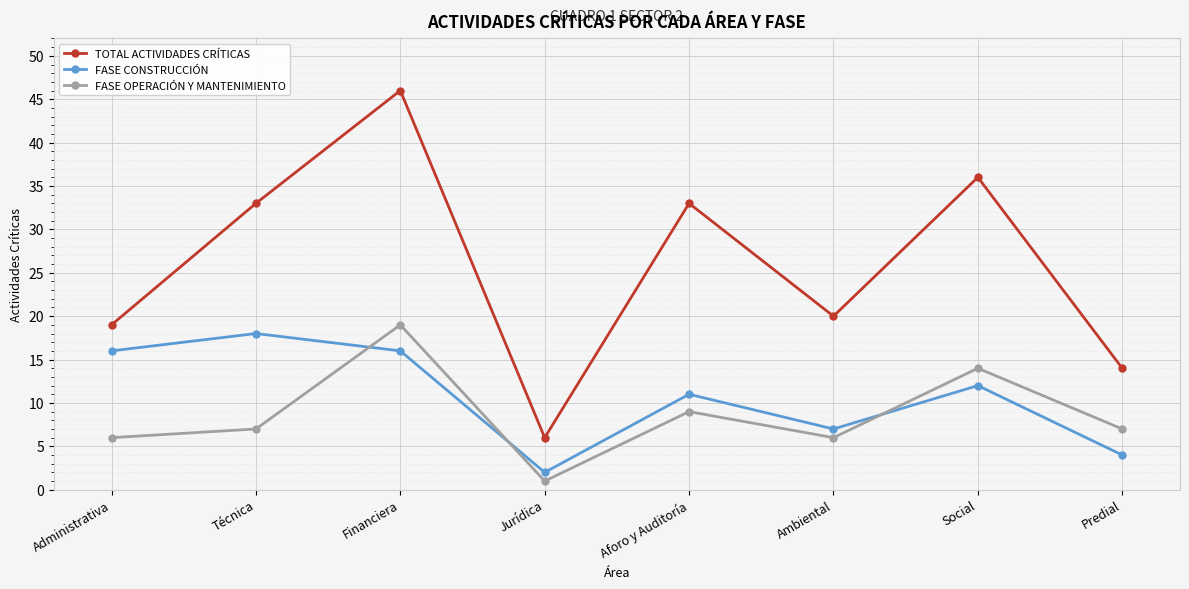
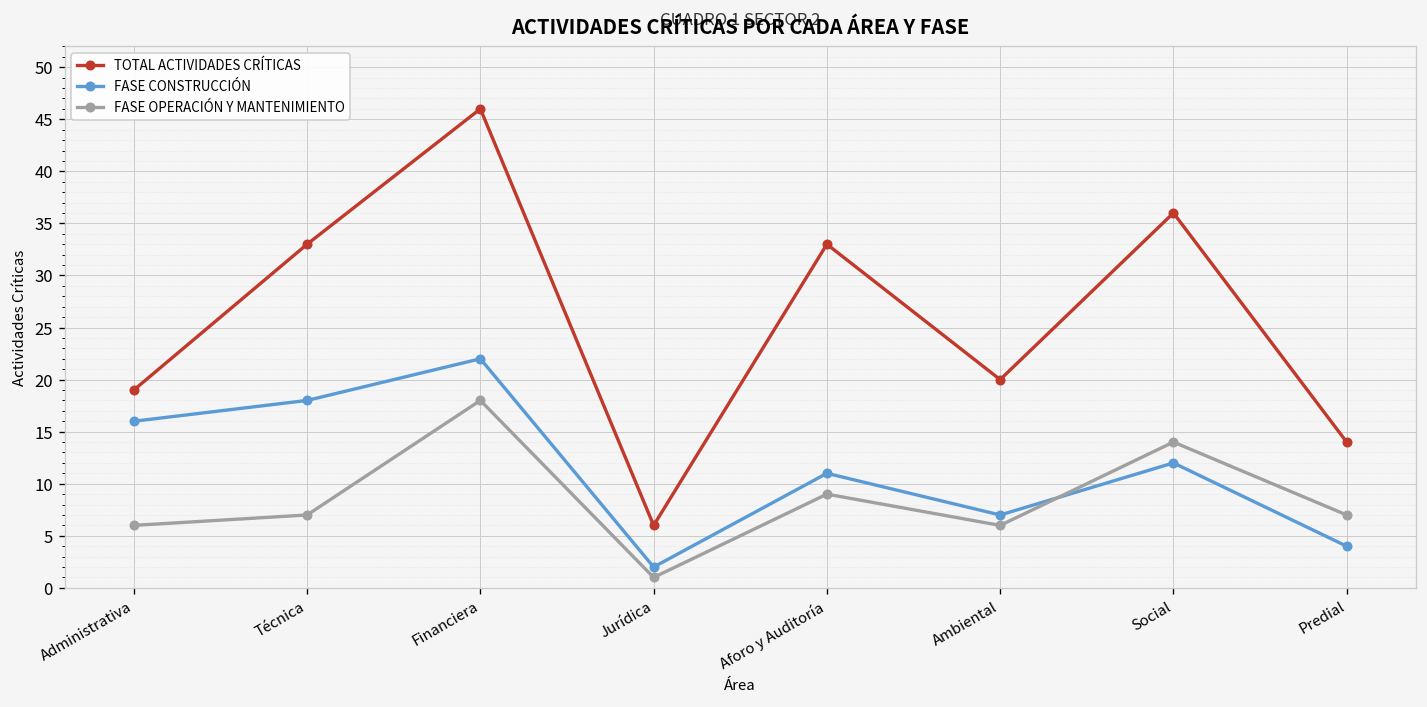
FASE CONSTRUCCIÓN, Financiera: 16 -> 22
FASE OPERACIÓN Y MANTENIMIENTO, Financiera: 19 -> 18
